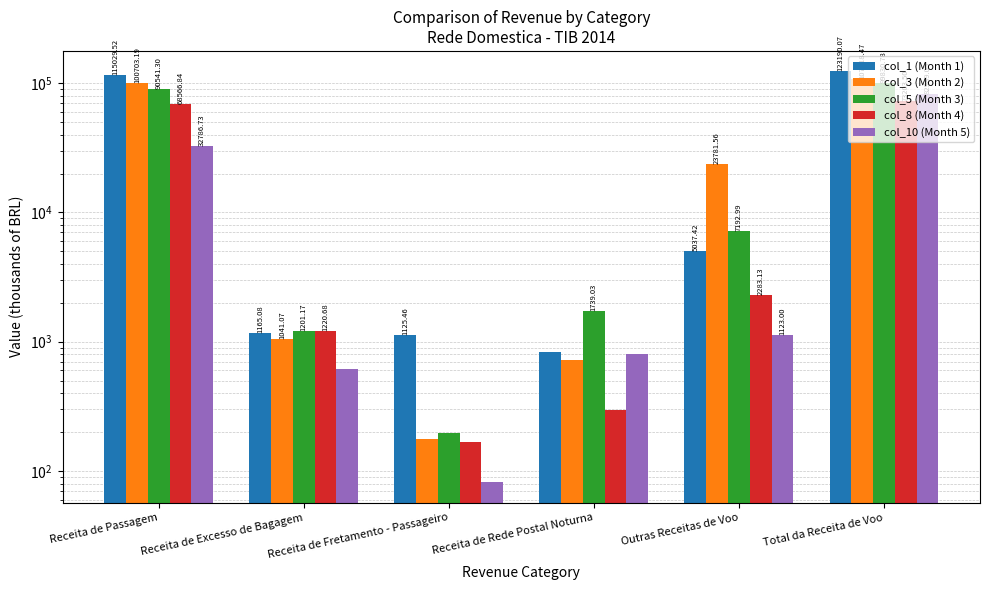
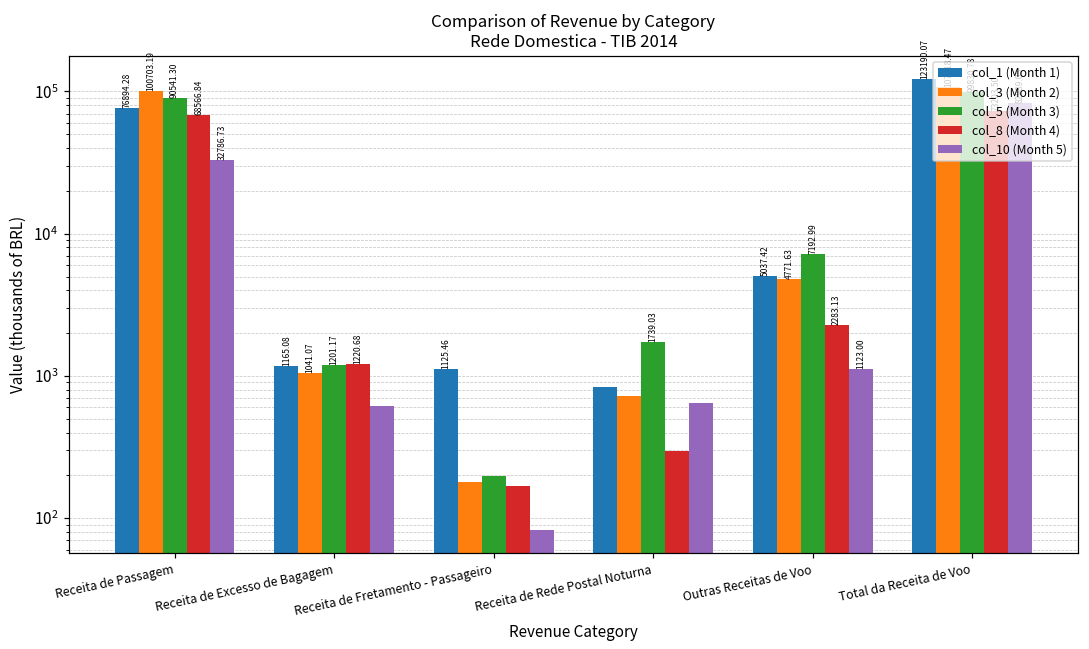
col_1 (Month 1), Receita de Passagem: 115029.52 -> 76894.28
col_10 (Month 5), Receita de Rede Postal Noturna: 800 -> 600
col_3 (Month 2), Outras Receitas de Voo: 23781.56 -> 4771.63
